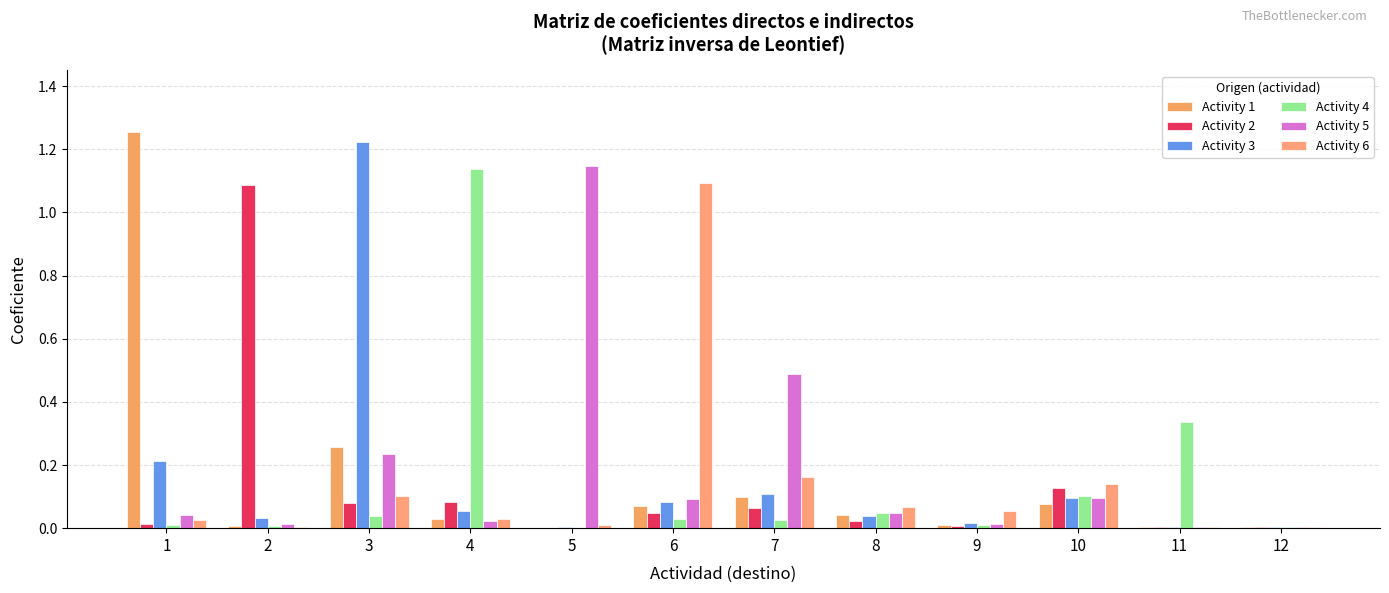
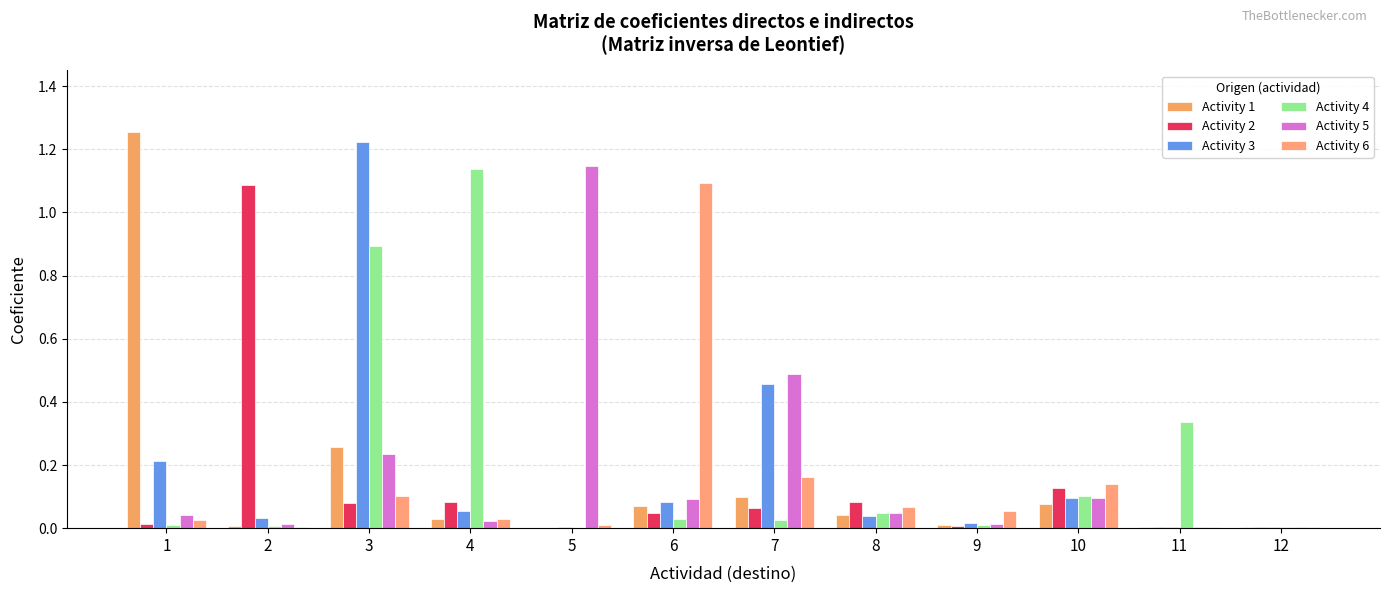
Activity 4, 3: 0.04 -> 0.90
Activity 3, 7: 0.11 -> 0.46
Activity 2, 8: 0.02 -> 0.08
